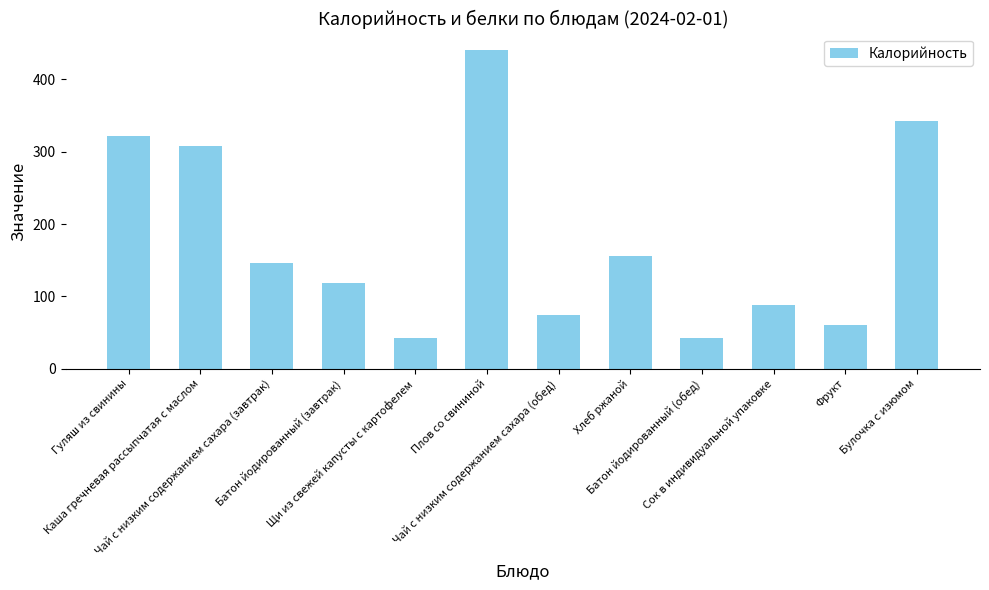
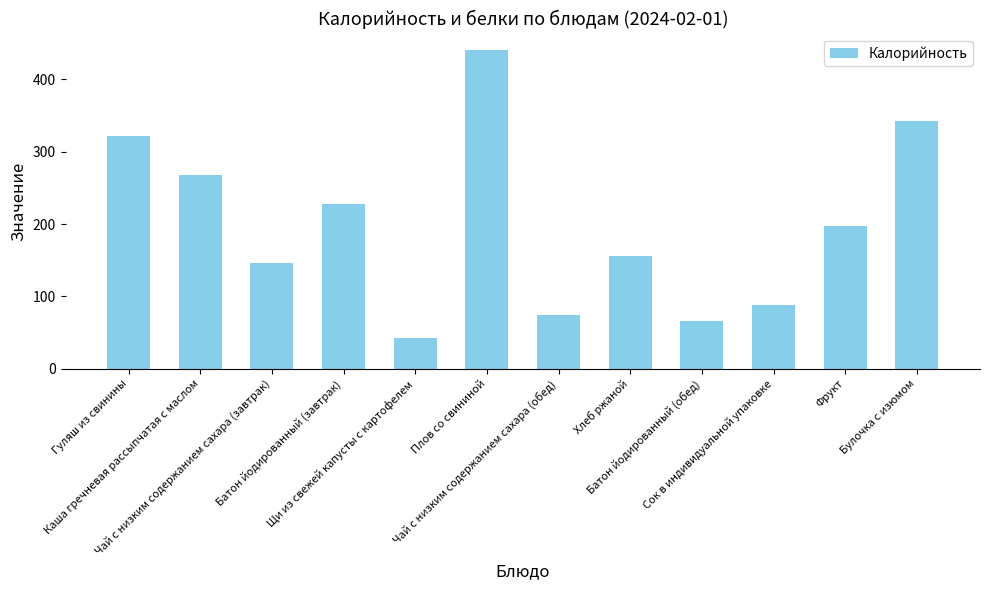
Каша гречневая рассыпчатая с маслом: 310 -> 270
Батон йодированный (завтрак): 120 -> 230
Батон йодированный (обед): 40 -> 70
Фрукт: 60 -> 200
